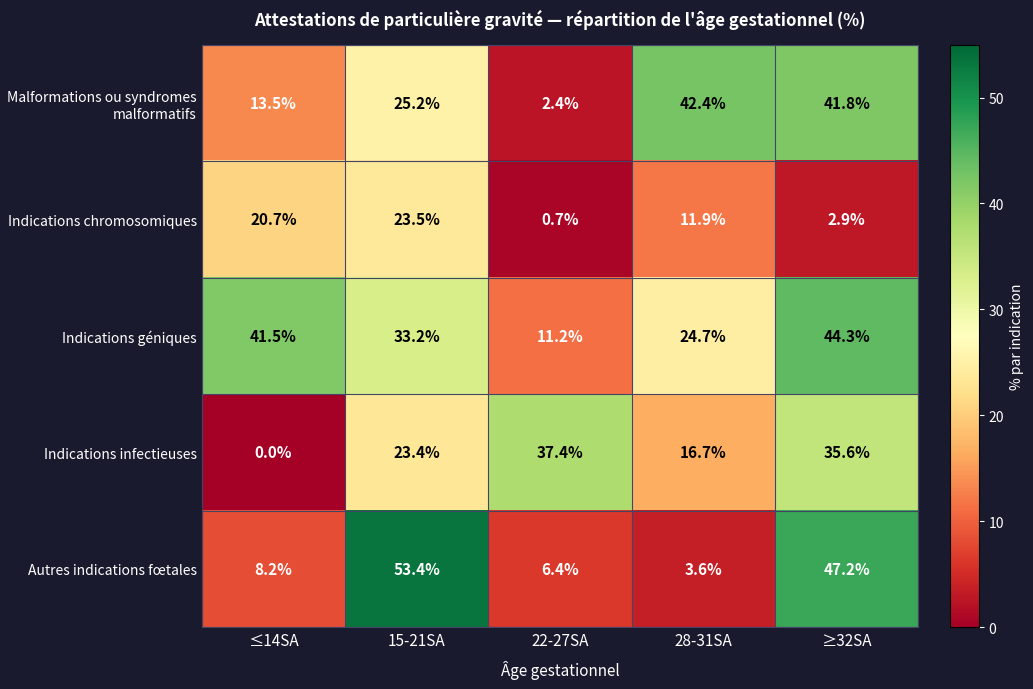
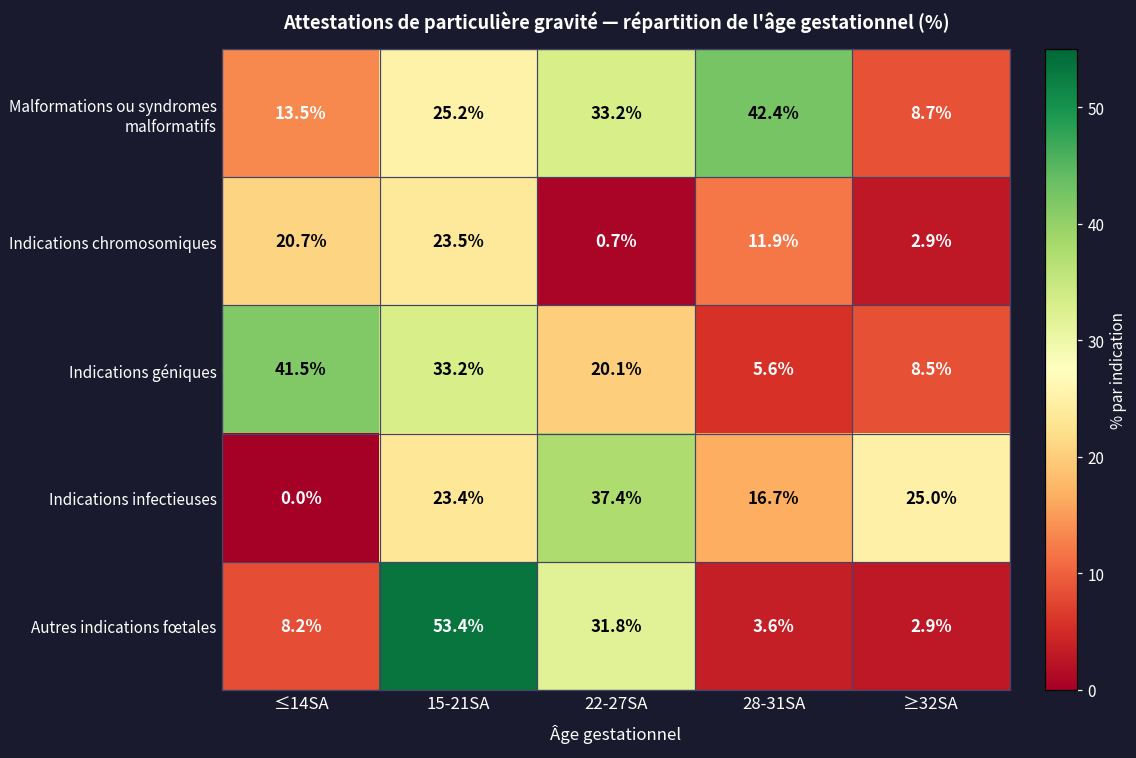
Malformations ou syndromes malformatifs, 22-27SA: 2.4% -> 33.2%
Malformations ou syndromes malformatifs, ≥32SA: 41.8% -> 8.7%
Indications géniques, 22-27SA: 11.2% -> 20.1%
Indications géniques, 28-31SA: 24.7% -> 5.6%
Indications géniques, ≥32SA: 44.3% -> 8.5%
Indications infectieuses, ≥32SA: 35.6% -> 25.0%
Autres indications fœtales, 22-27SA: 6.4% -> 31.8%
Autres indications fœtales, ≥32SA: 47.2% -> 2.9%
